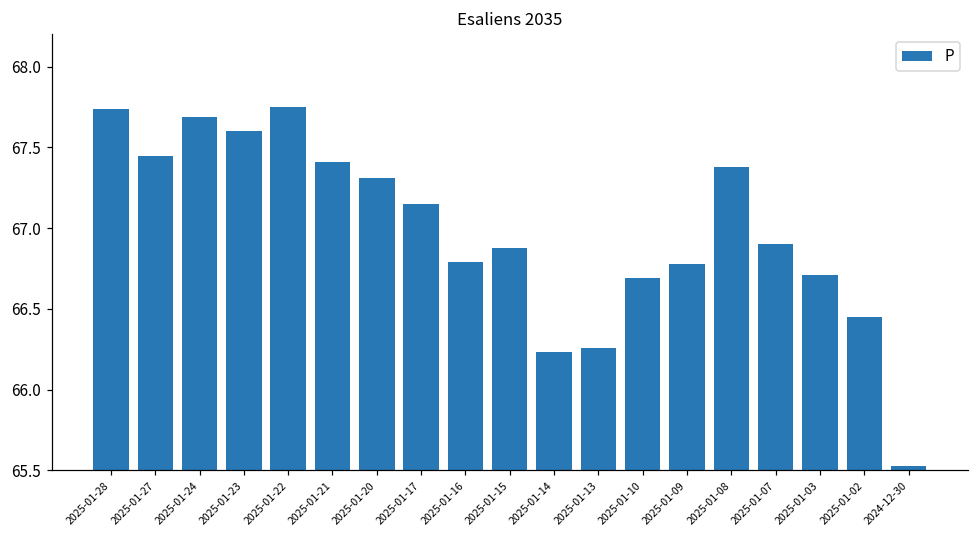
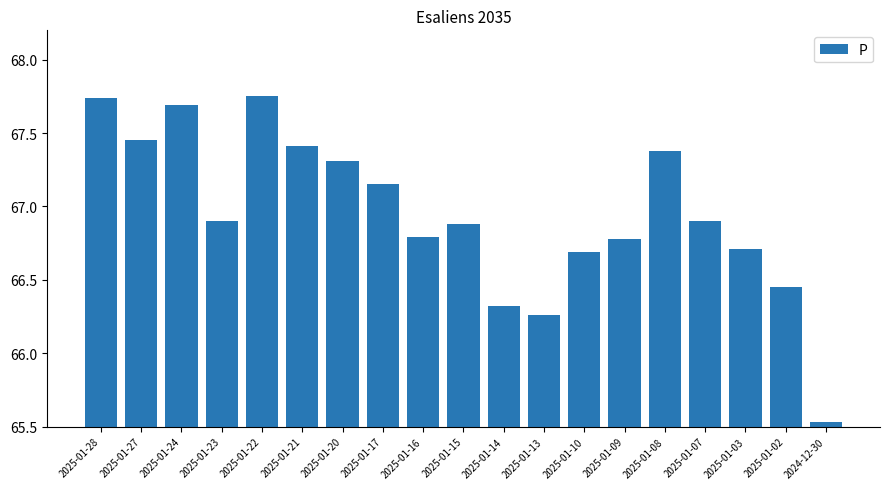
2025-01-23: 67.6 -> 66.9
2025-01-14: 66.23 -> 66.32
